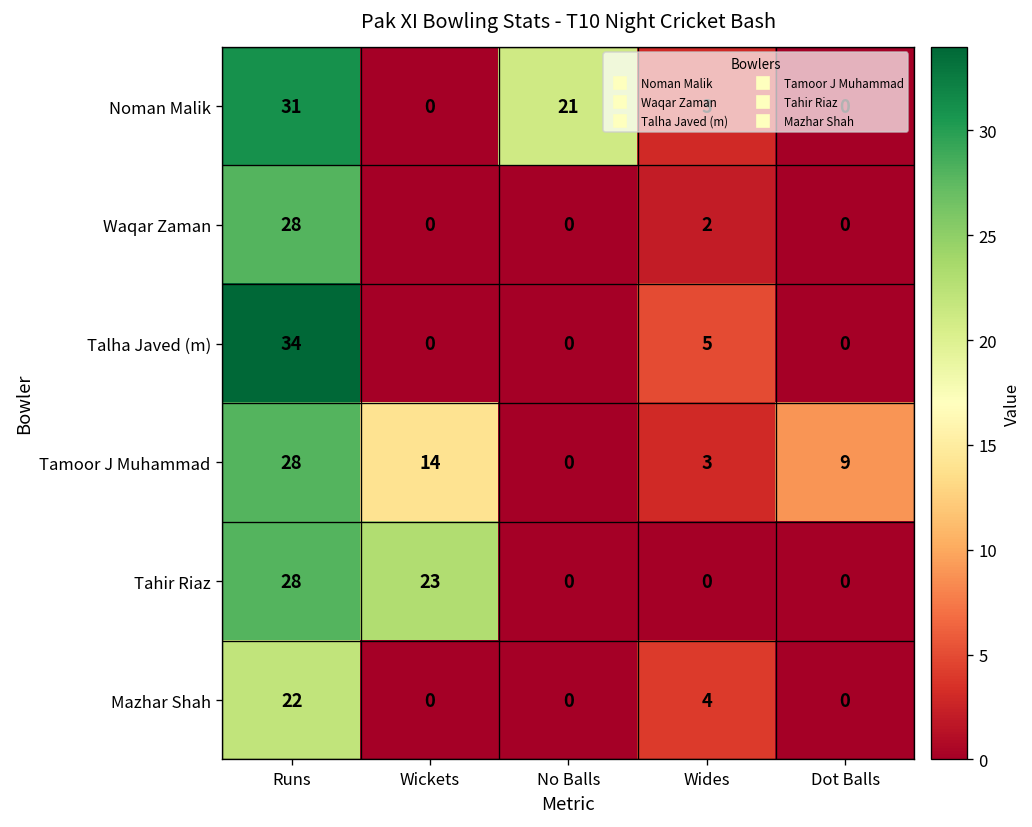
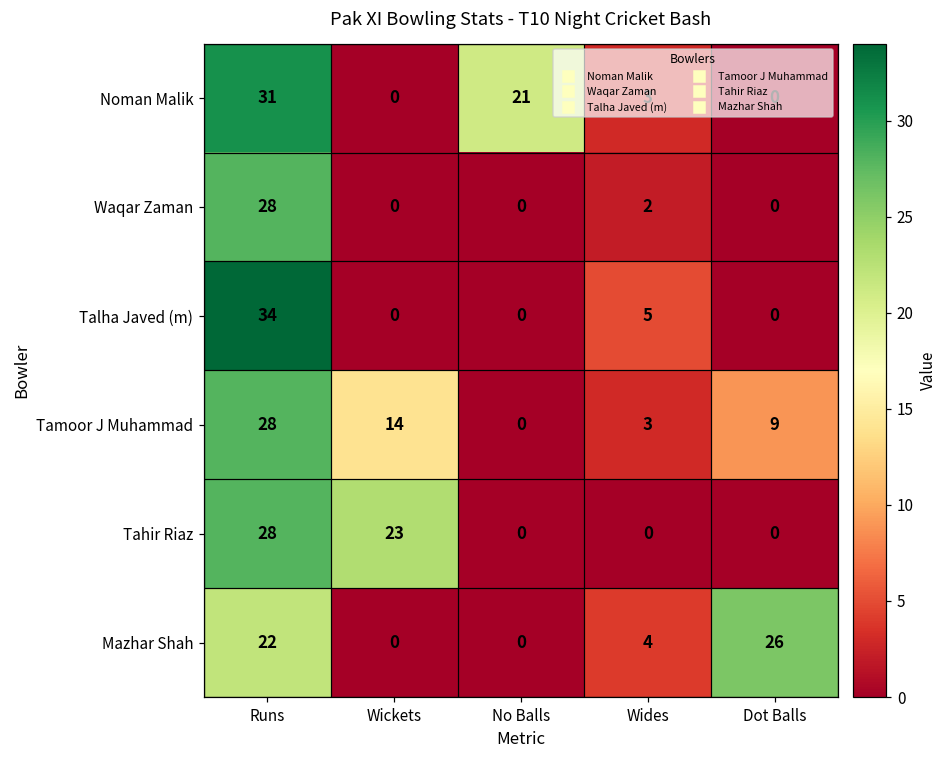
Mazhar Shah, Dot Balls: 0 -> 26
